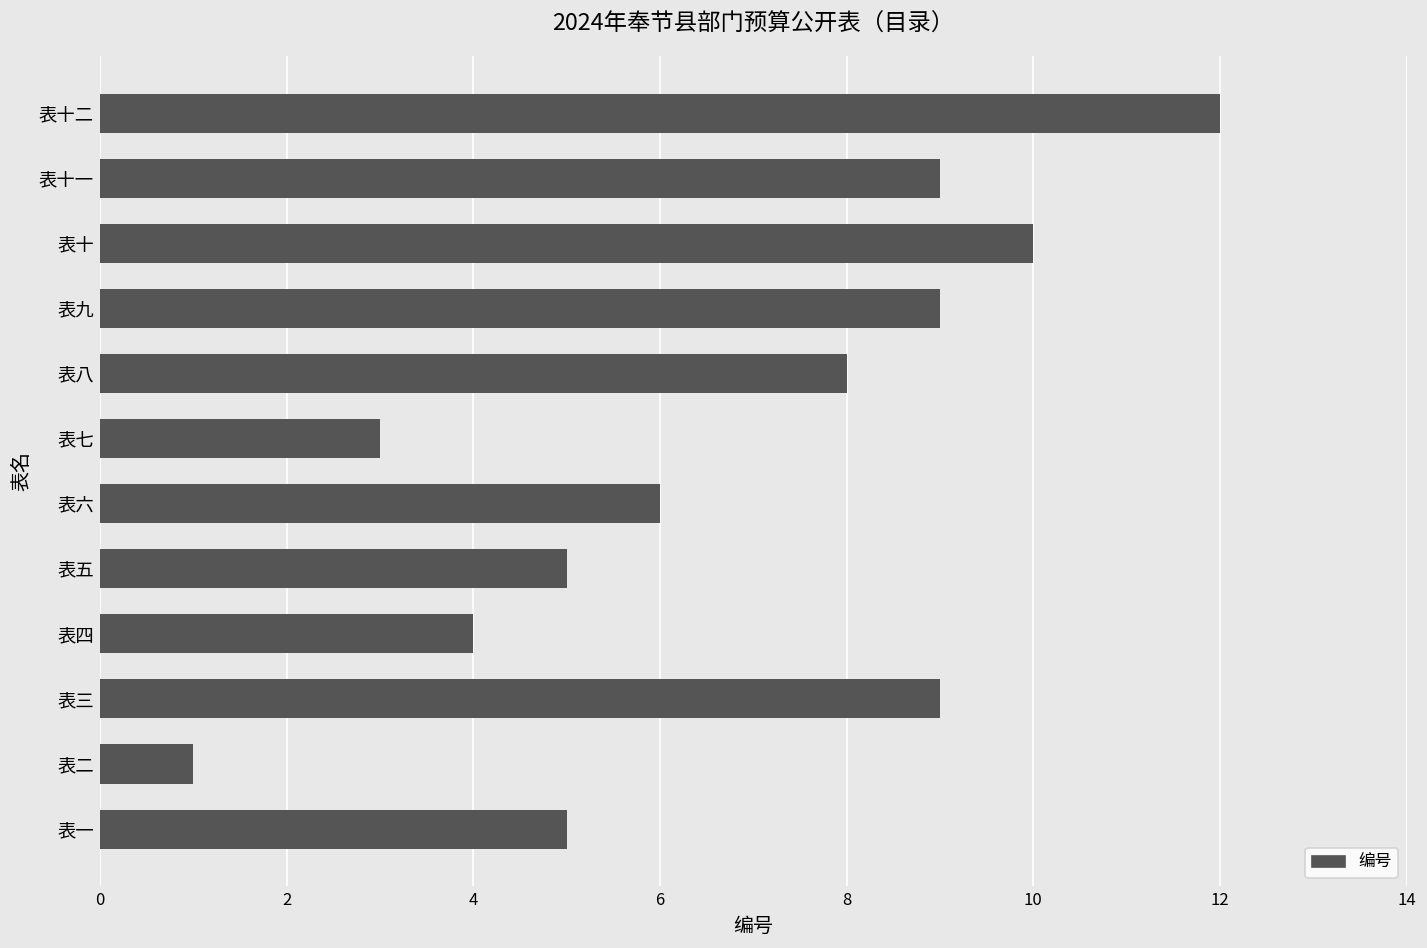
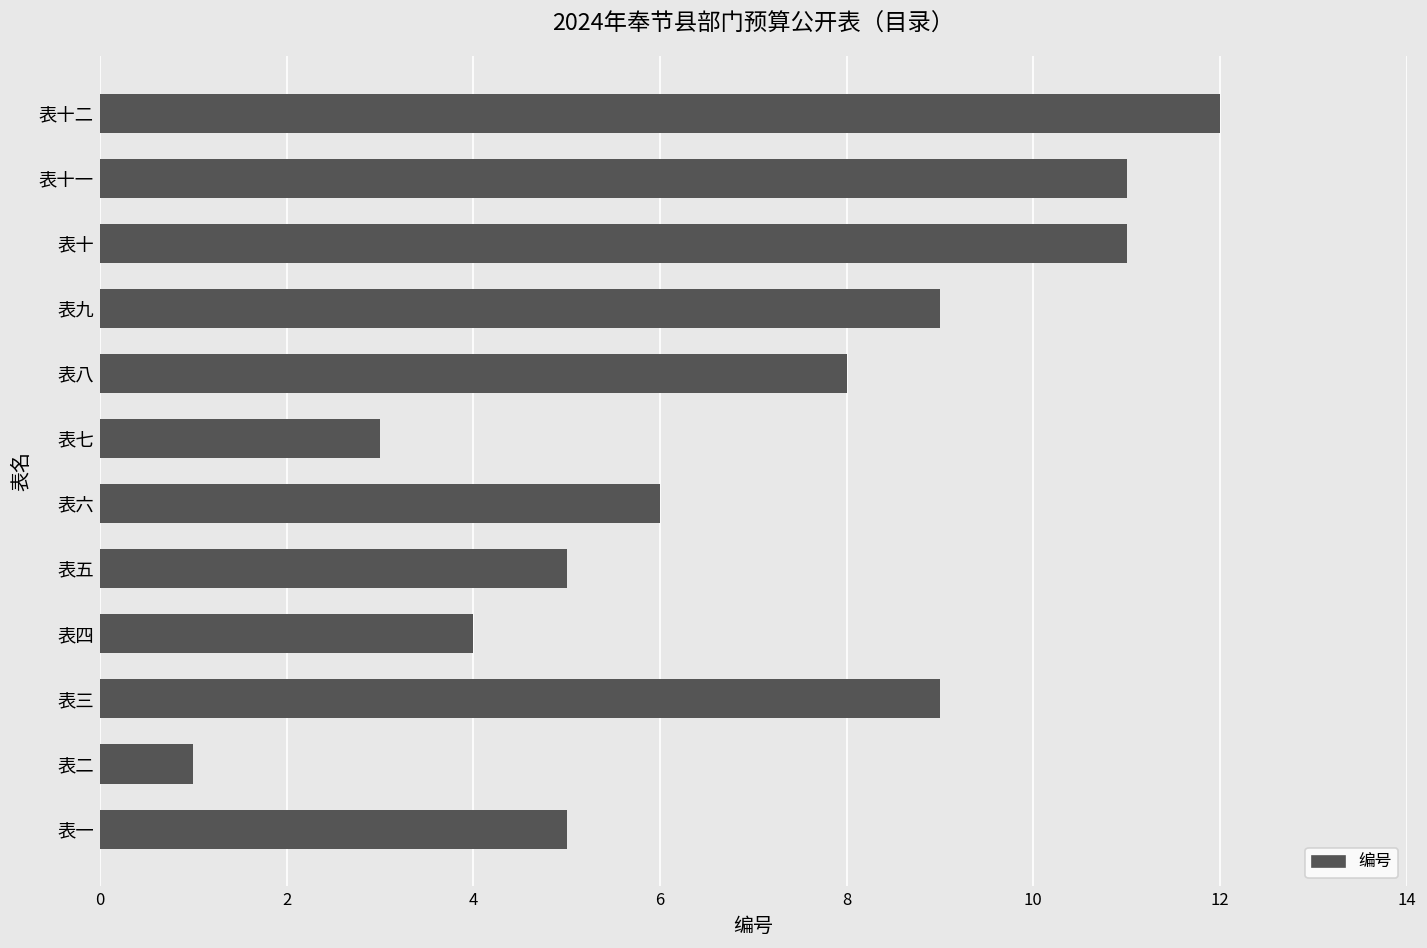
表十一: 9 -> 11
表十: 10 -> 11
